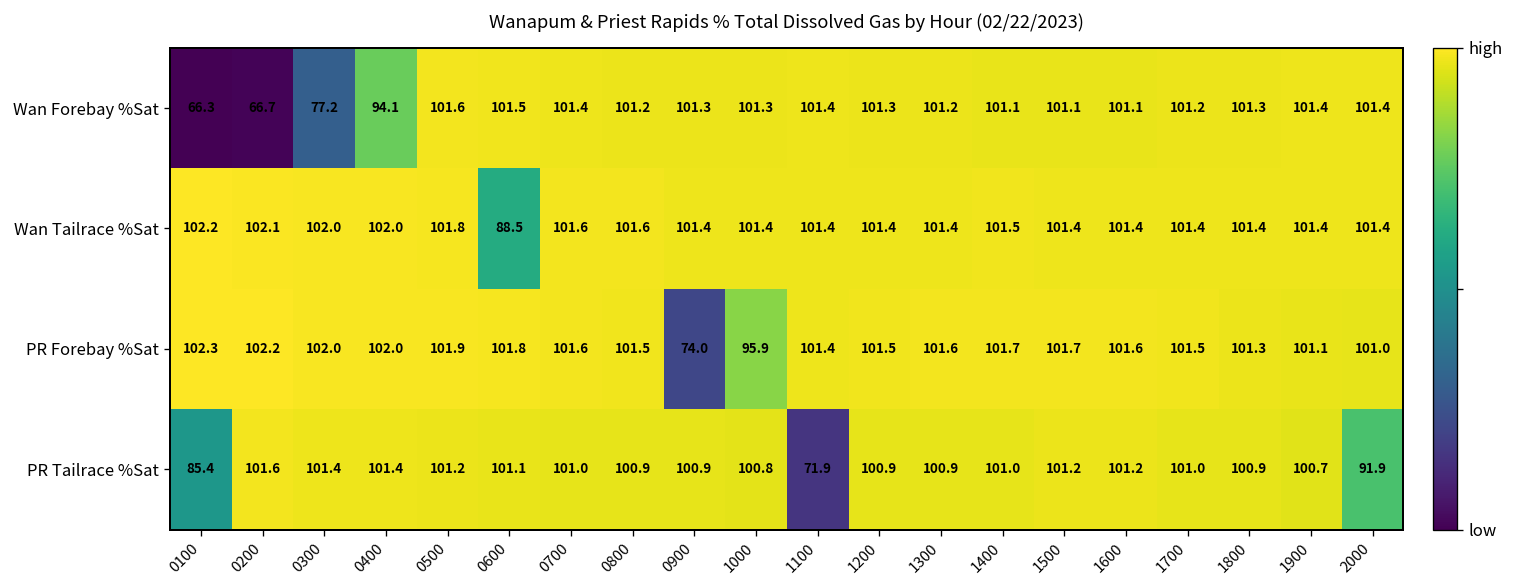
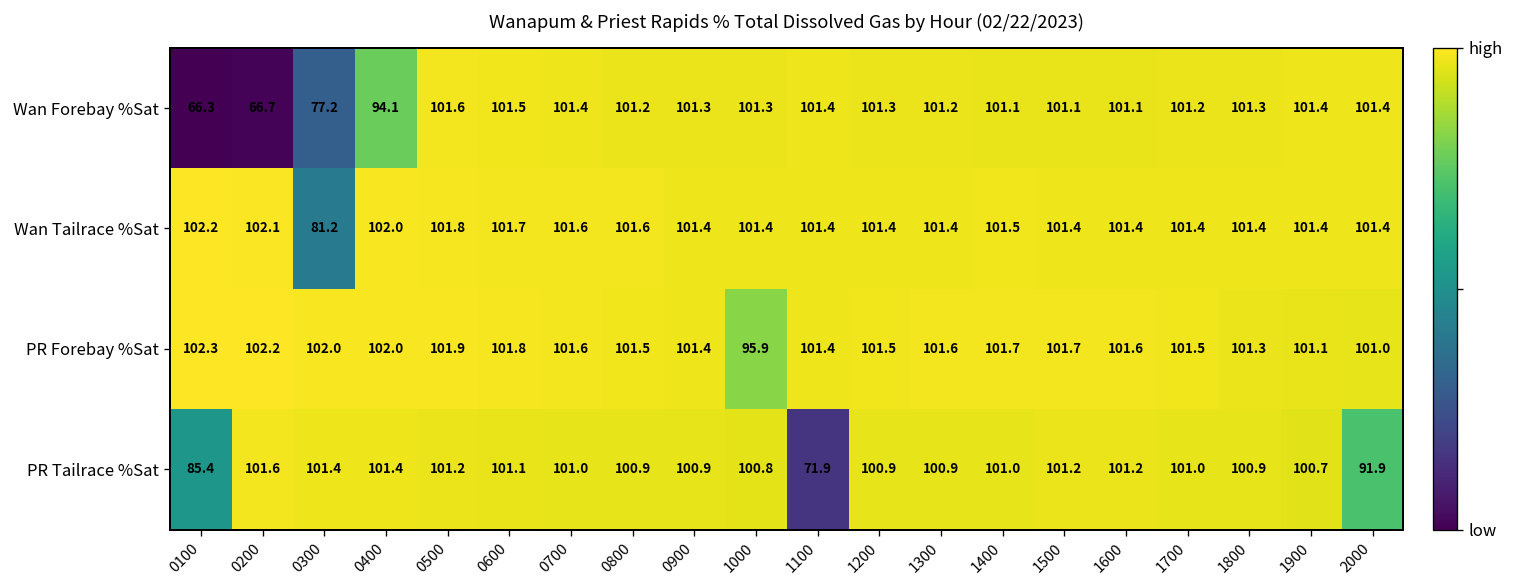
Wan Tailrace %Sat, 0300: 102.0 -> 81.2
Wan Tailrace %Sat, 0600: 88.5 -> 101.7
PR Forebay %Sat, 0900: 74.0 -> 101.4
